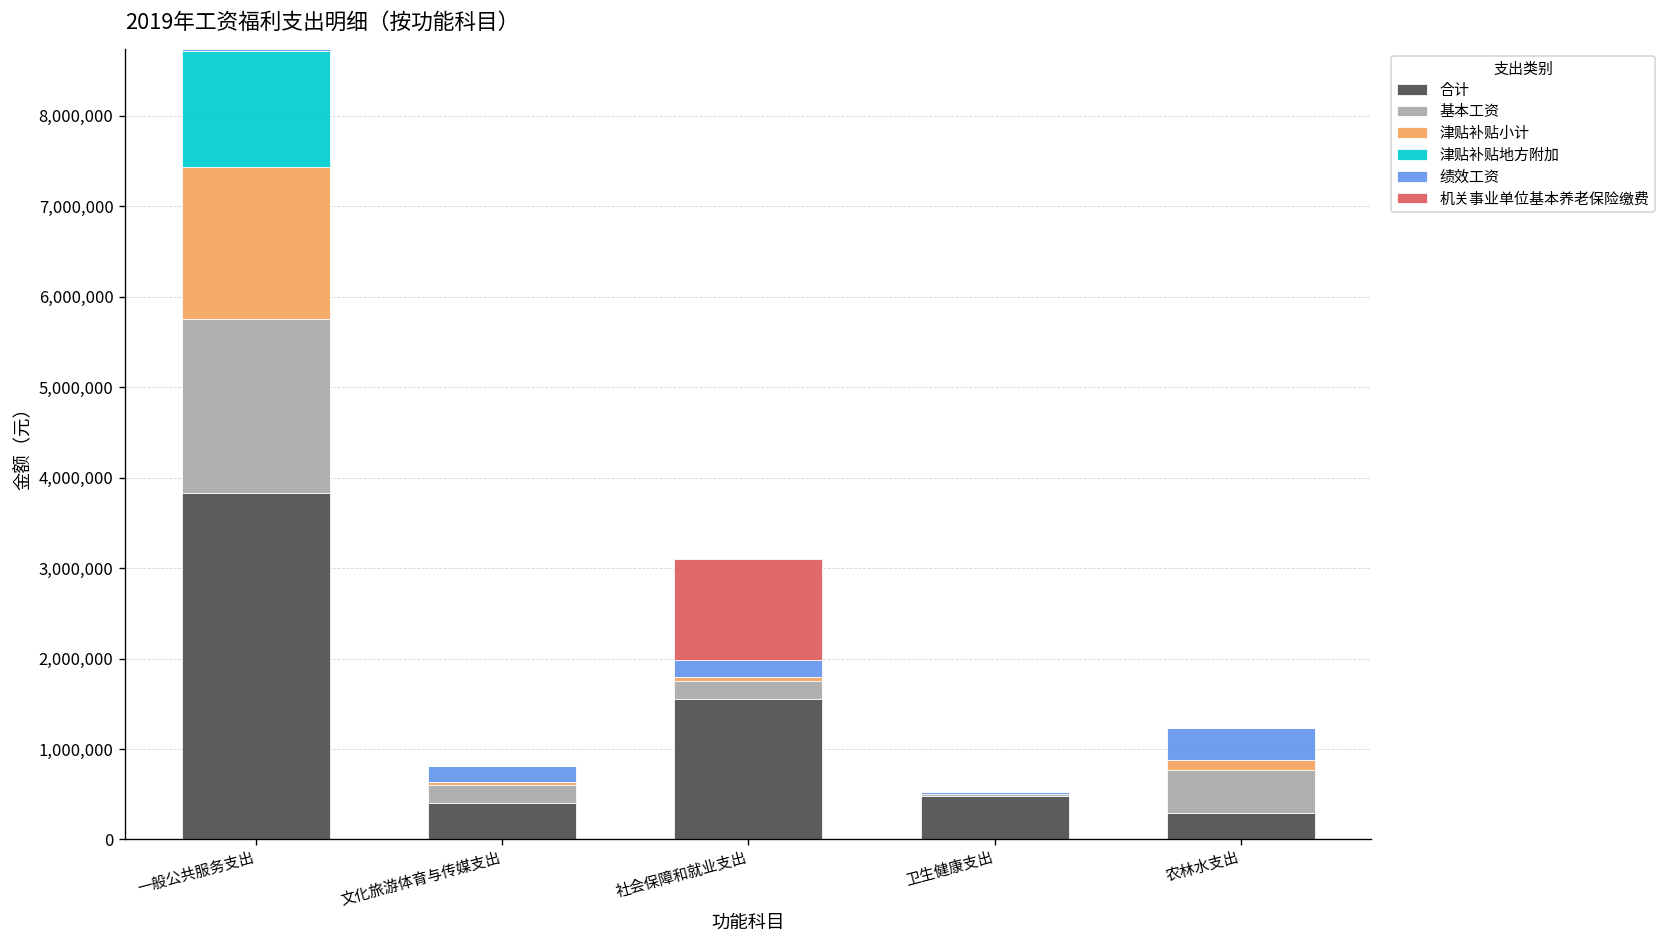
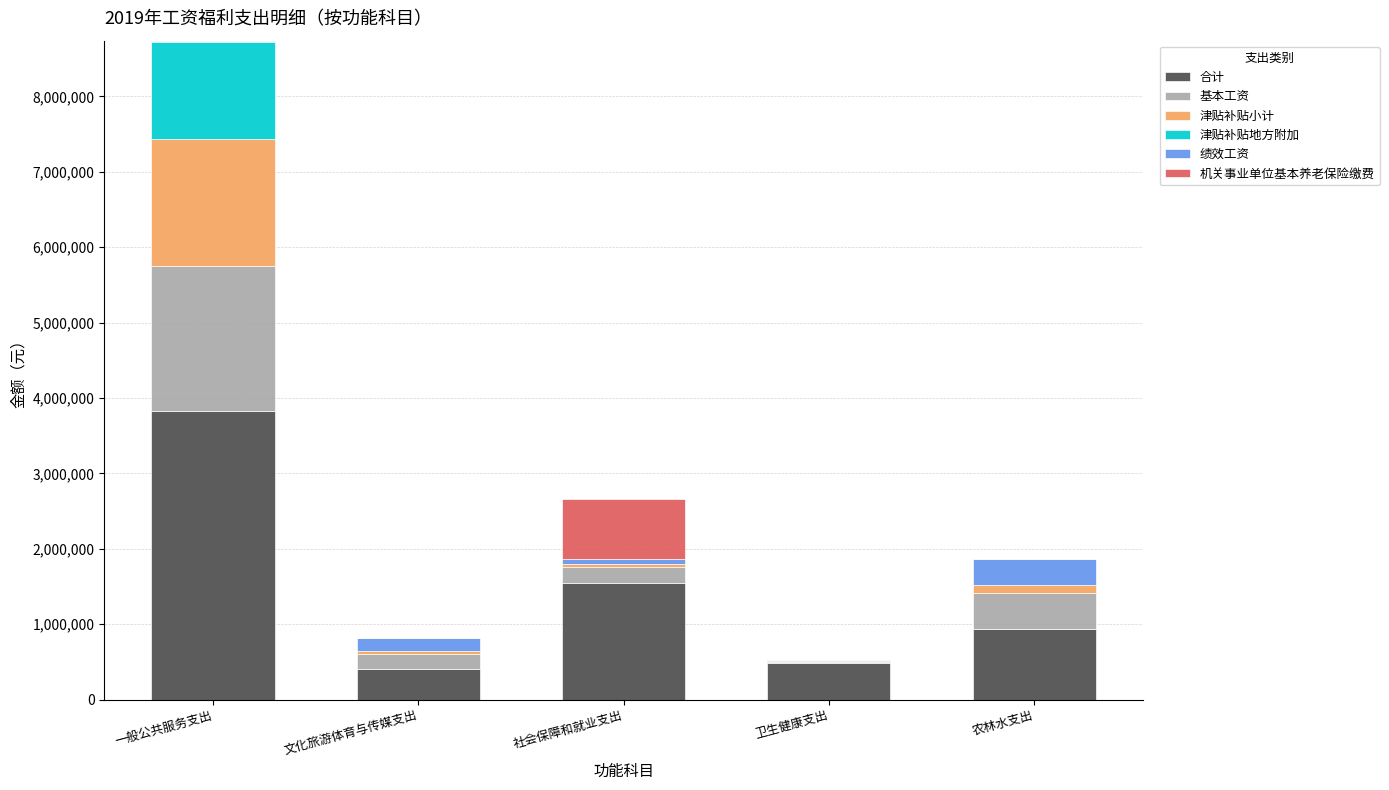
绩效工资, 社会保障和就业支出: 200,000 -> 100,000
机关事业单位基本养老保险缴费, 社会保障和就业支出: 1,100,000 -> 800,000
合计, 农林水支出: 300,000 -> 900,000
